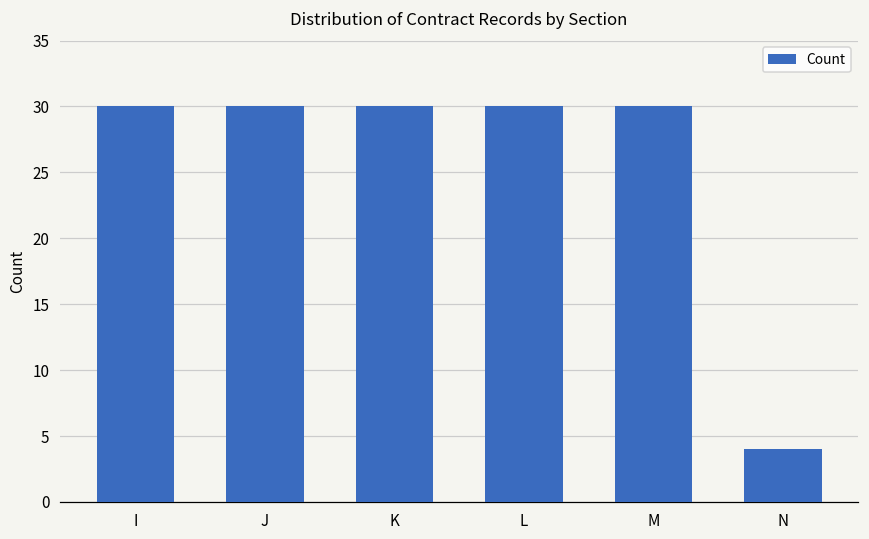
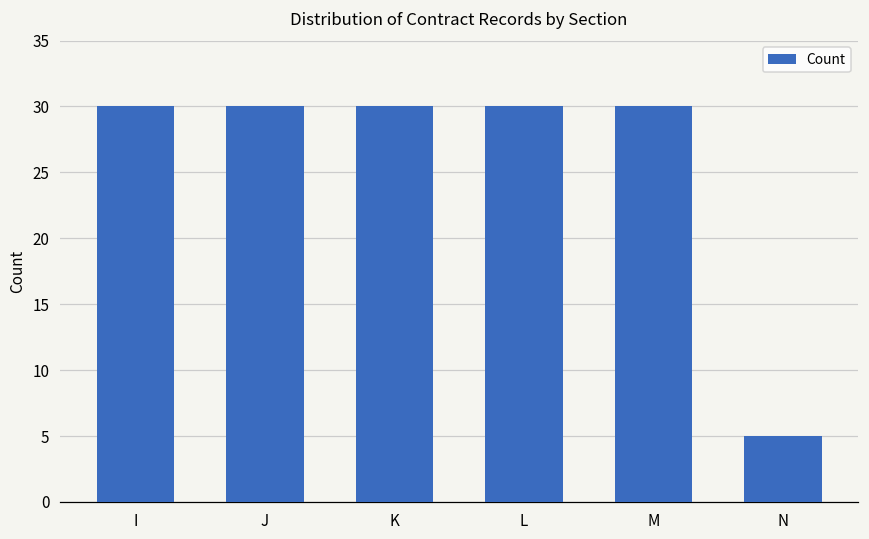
N: 4 -> 5
